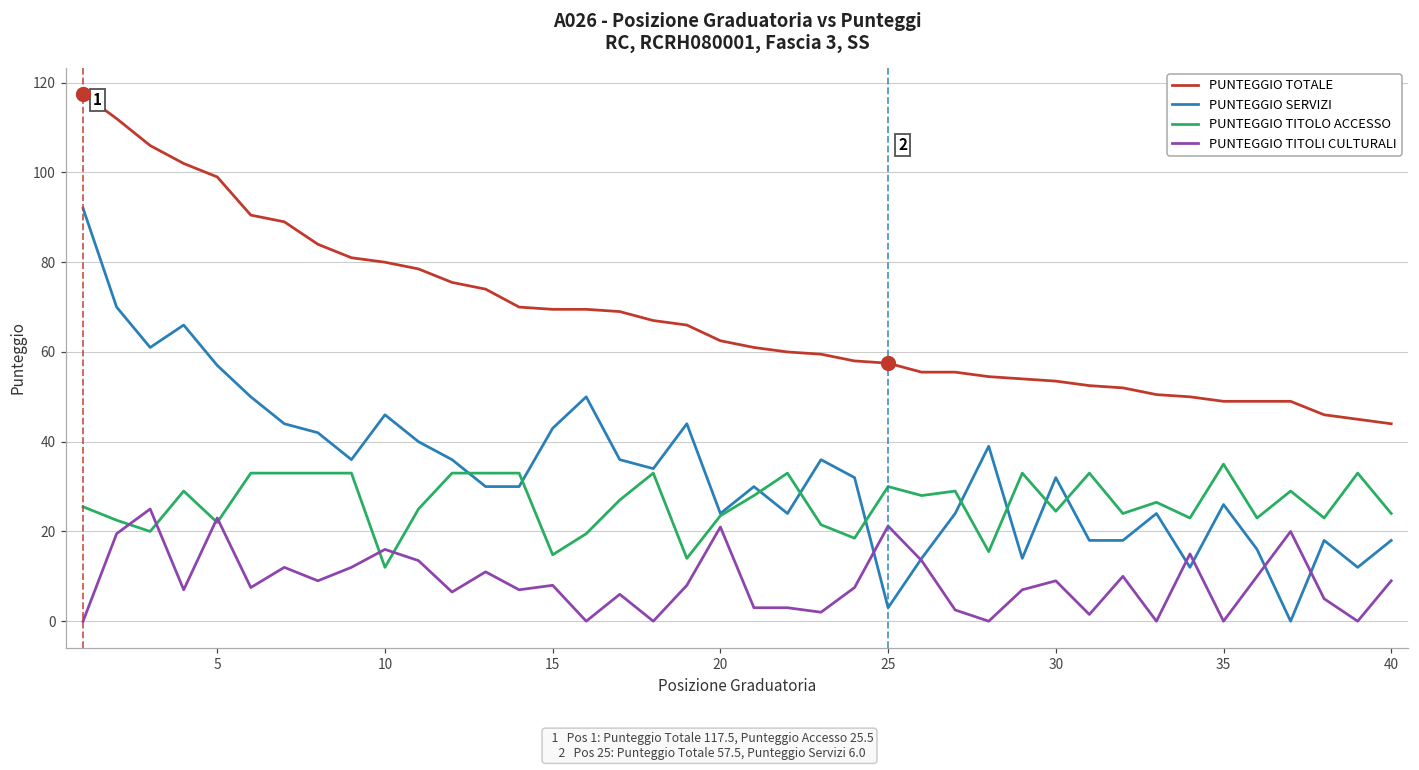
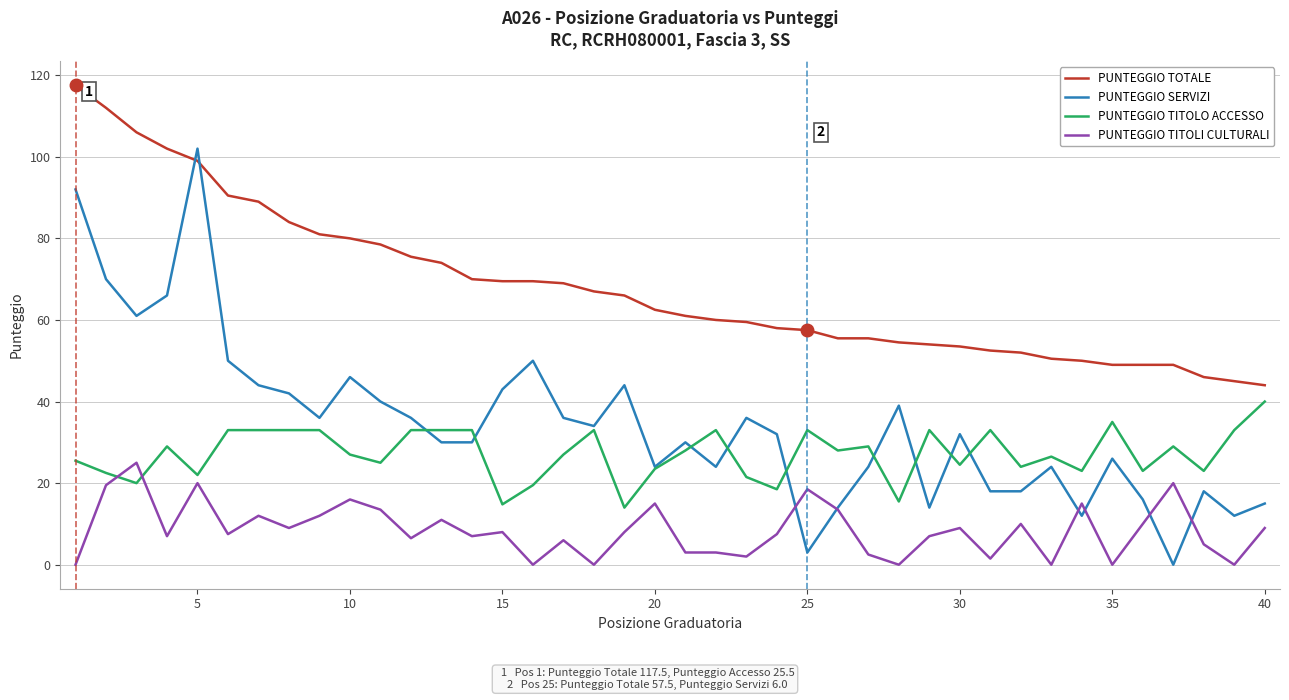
PUNTEGGIO SERVIZI, 5: 57 -> 102
PUNTEGGIO TITOLI CULTURALI, 5: 23 -> 20
PUNTEGGIO TITOLO ACCESSO, 10: 12 -> 27
PUNTEGGIO TITOLI CULTURALI, 20: 21 -> 15
PUNTEGGIO TITOLO ACCESSO, 25: 30 -> 33
PUNTEGGIO TITOLI CULTURALI, 25: 21 -> 19
PUNTEGGIO SERVIZI, 40: 18 -> 15
PUNTEGGIO TITOLO ACCESSO, 40: 24 -> 40
